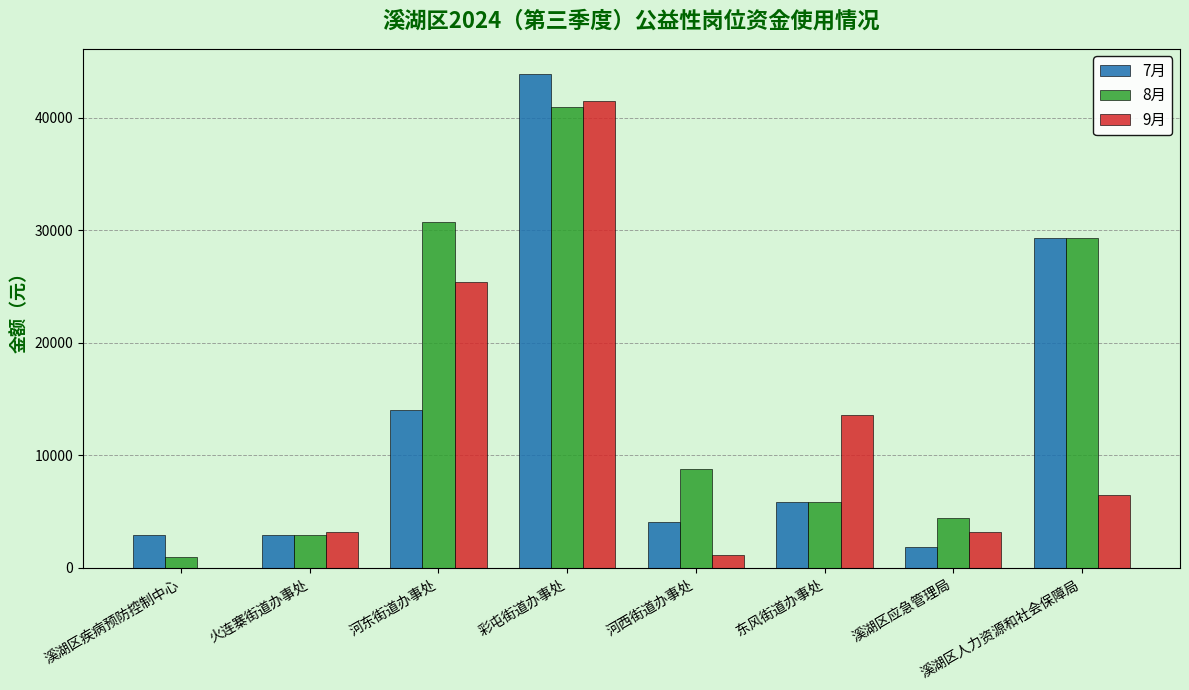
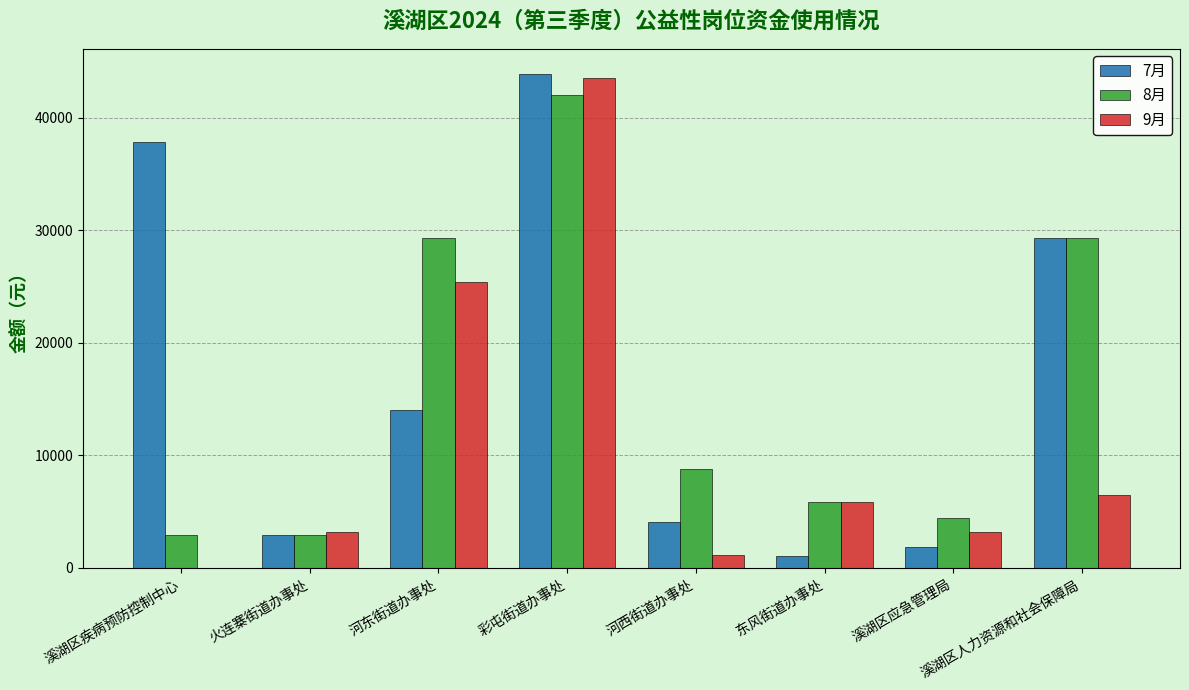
7月, 溪湖区疾病预防控制中心: 2900 -> 37800
8月, 溪湖区疾病预防控制中心: 1000 -> 2900
8月, 河东街道办事处: 30700 -> 29300
8月, 彩屯街道办事处: 41000 -> 42000
9月, 彩屯街道办事处: 41500 -> 43600
7月, 东风街道办事处: 5900 -> 1100
9月, 东风街道办事处: 13600 -> 5900
